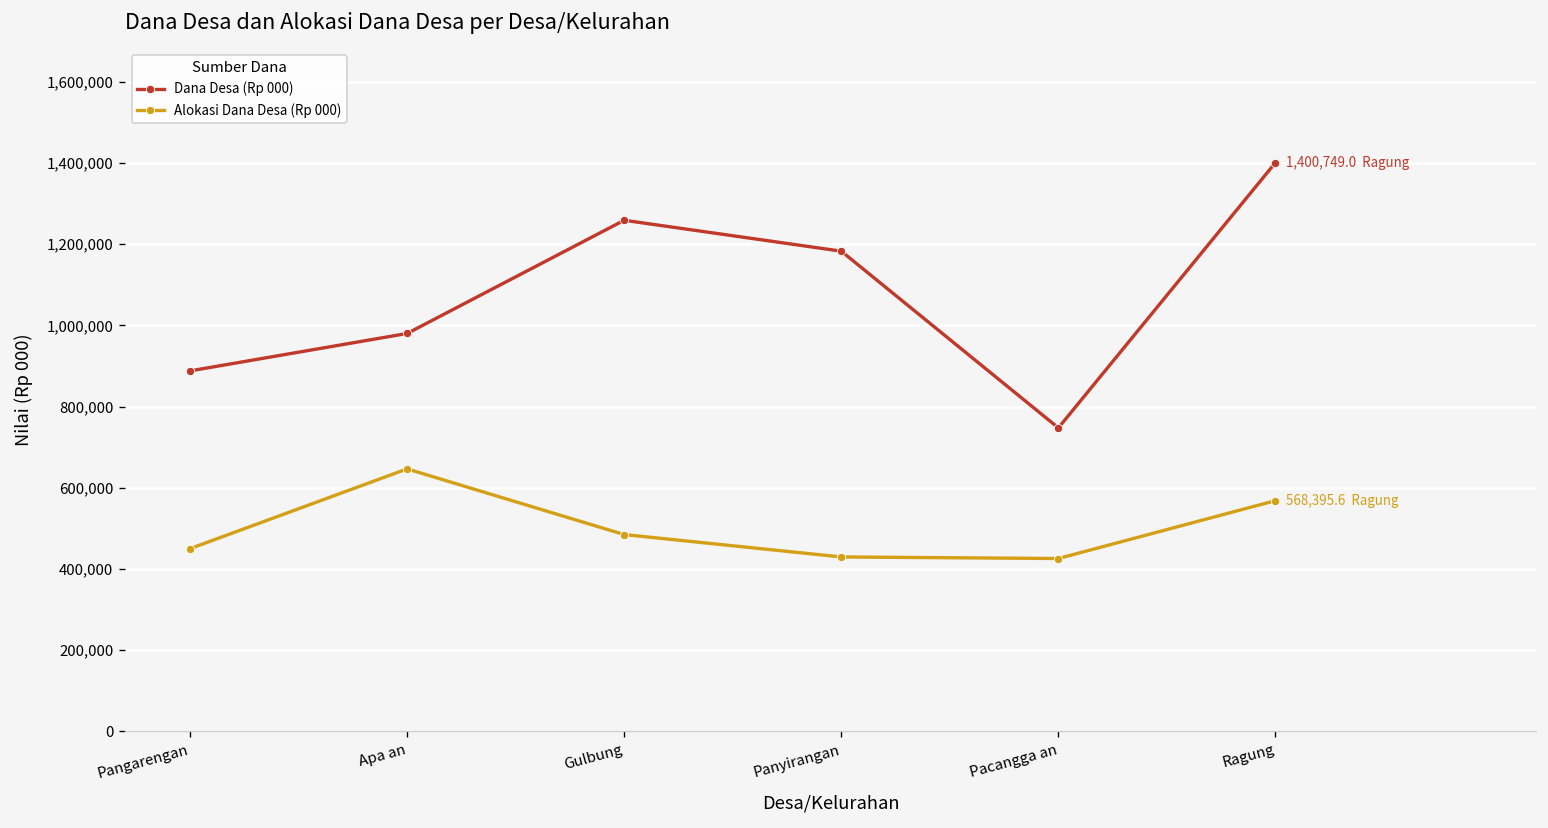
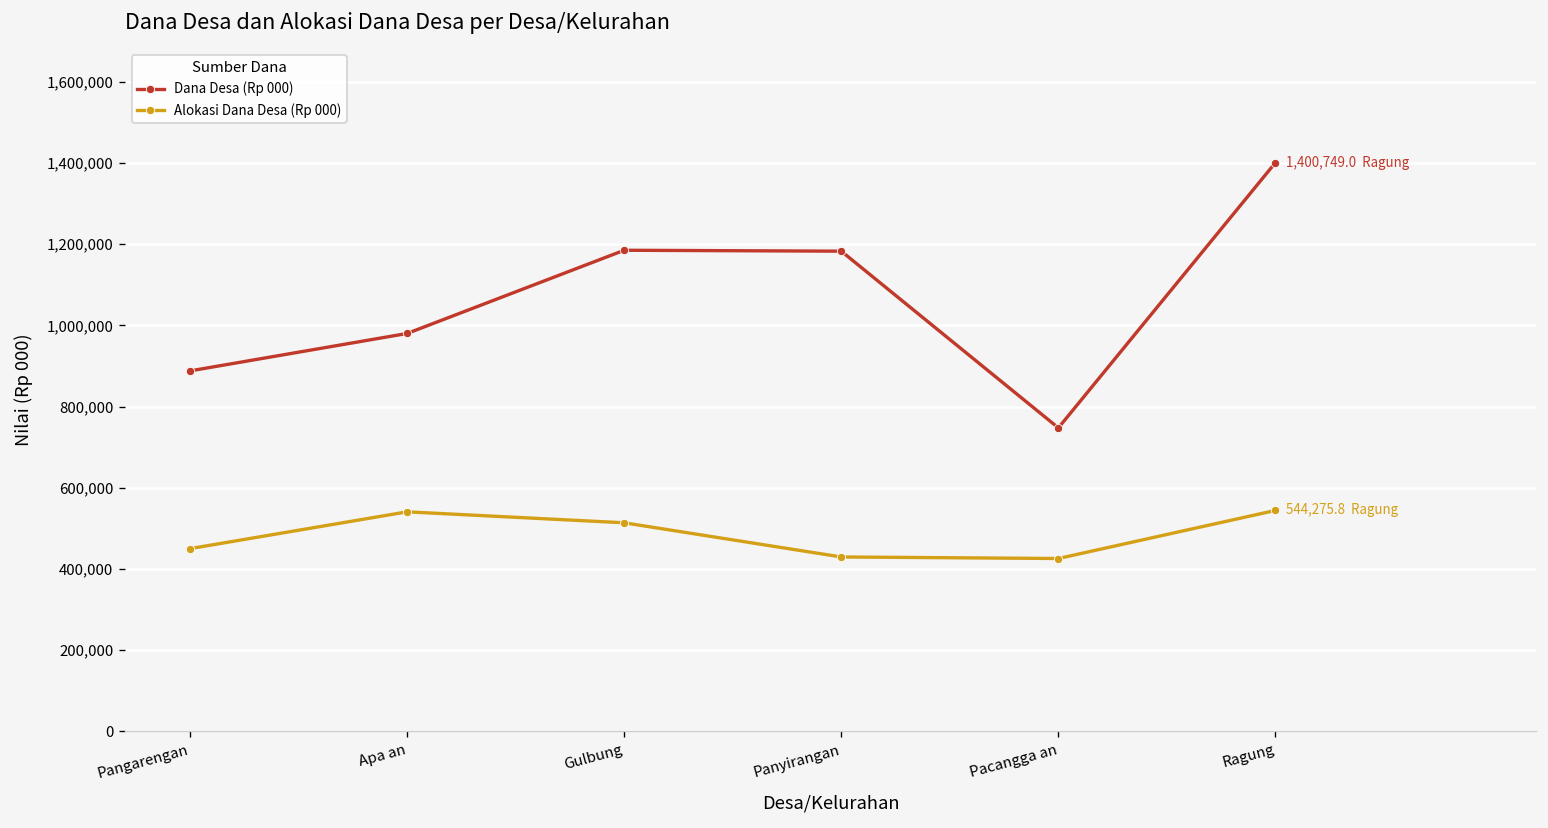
Alokasi Dana Desa (Rp 000), Apa an: 650,000 -> 540,000
Dana Desa (Rp 000), Gulbung: 1,260,000 -> 1,180,000
Alokasi Dana Desa (Rp 000), Gulbung: 480,000 -> 510,000
Alokasi Dana Desa (Rp 000), Ragung: 568,395.6 -> 544,275.8
